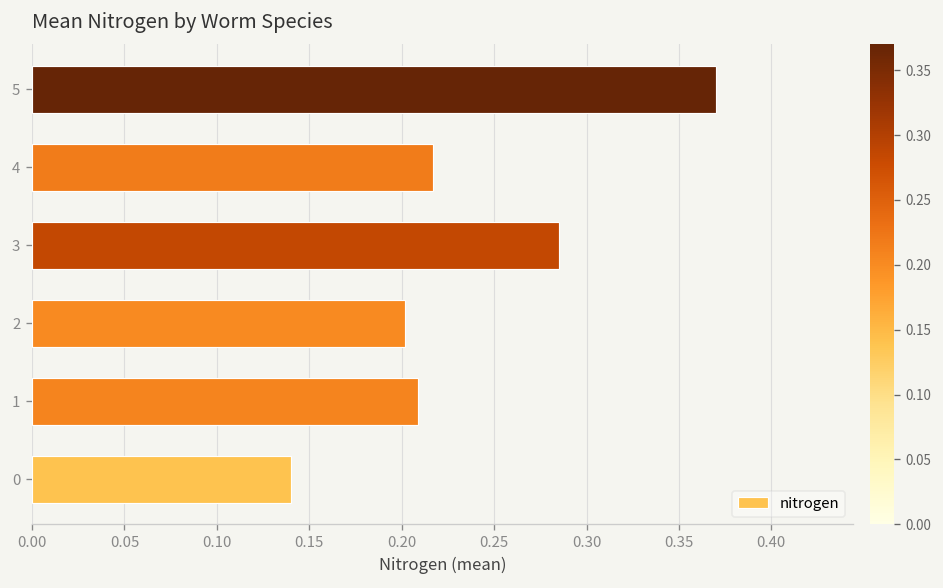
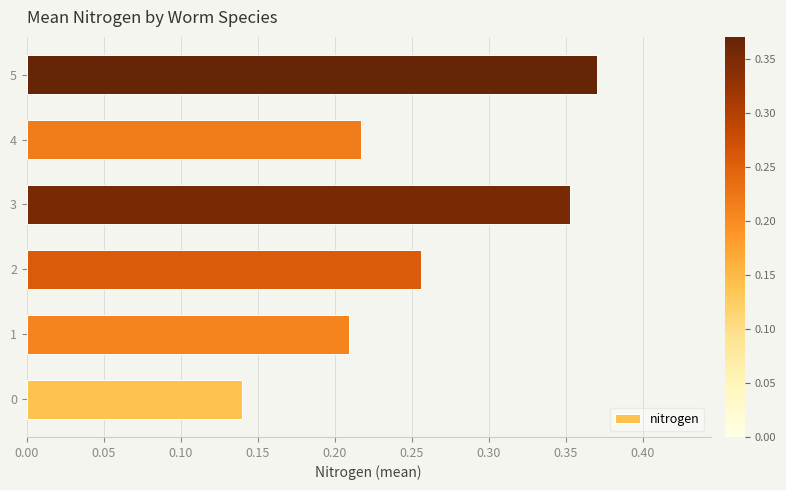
3: 0.285 -> 0.353
2: 0.202 -> 0.256
